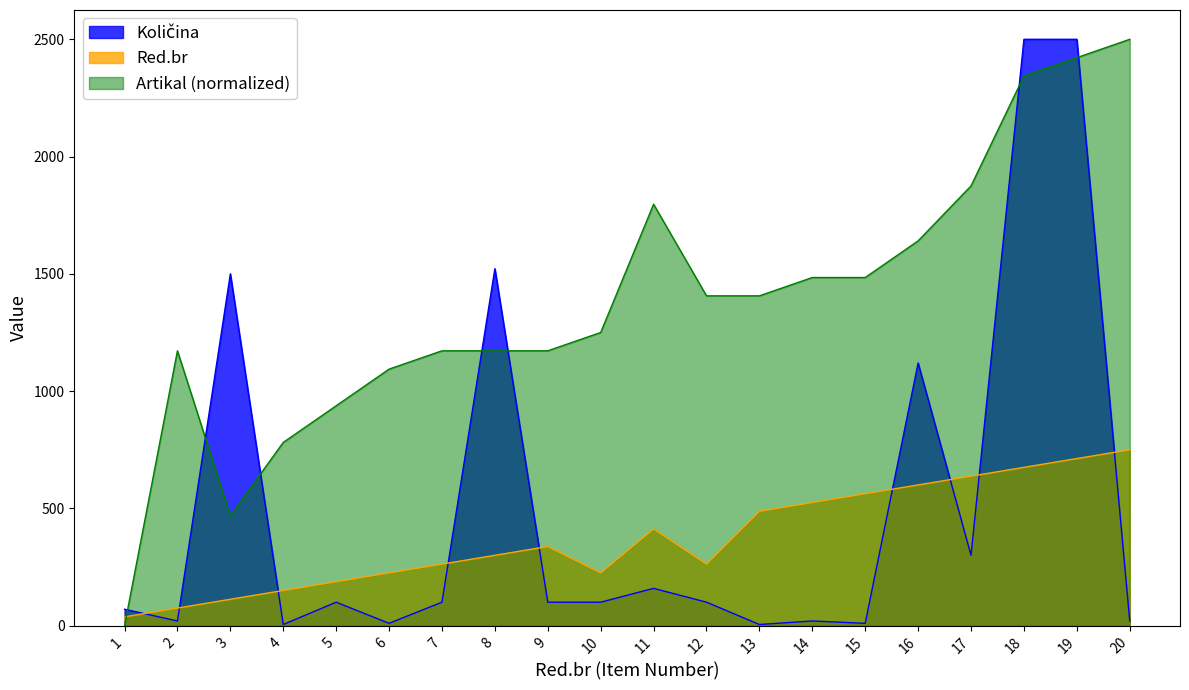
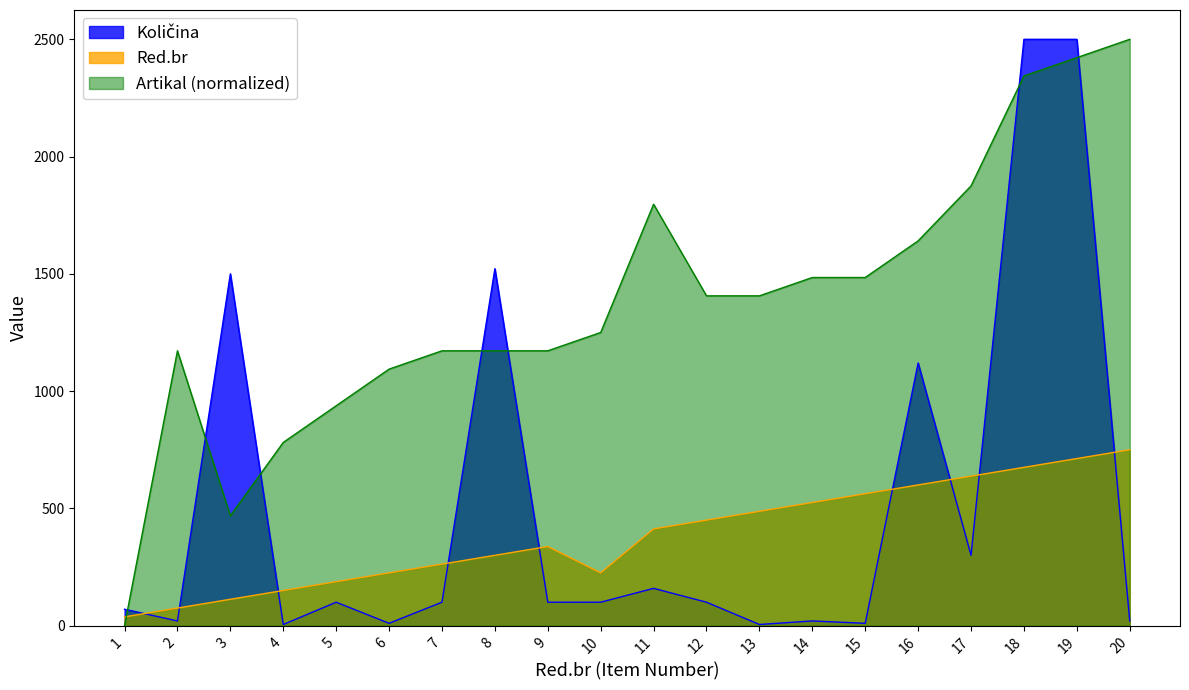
Red.br, 12: 260 -> 450
